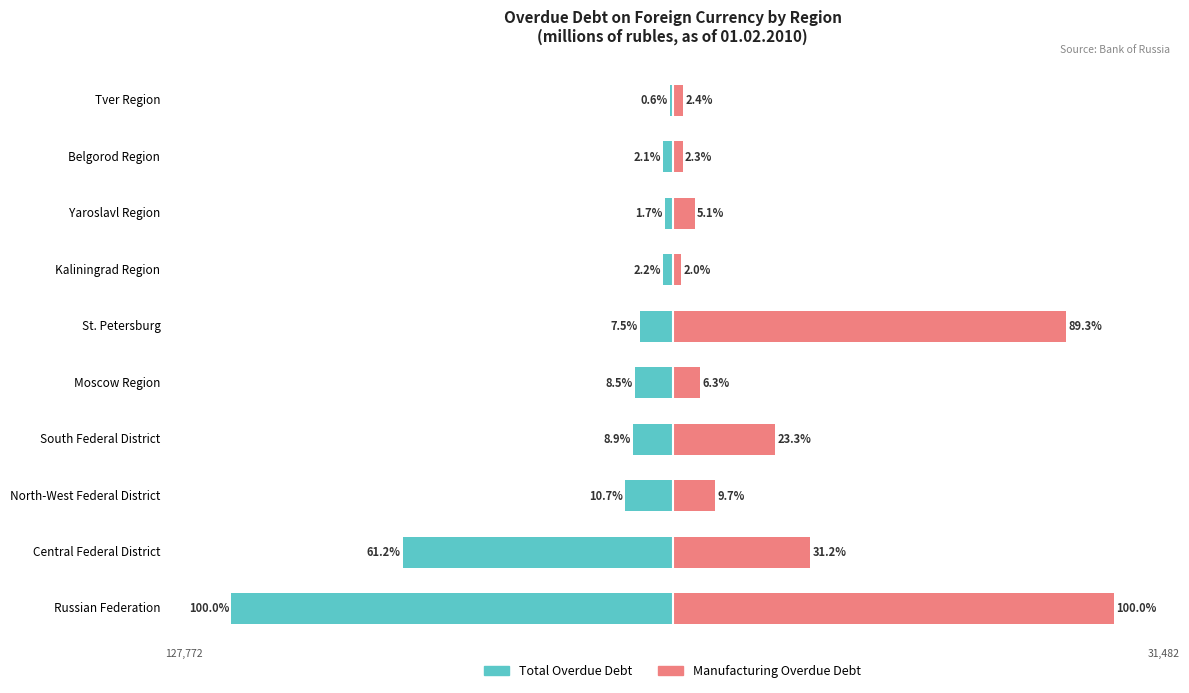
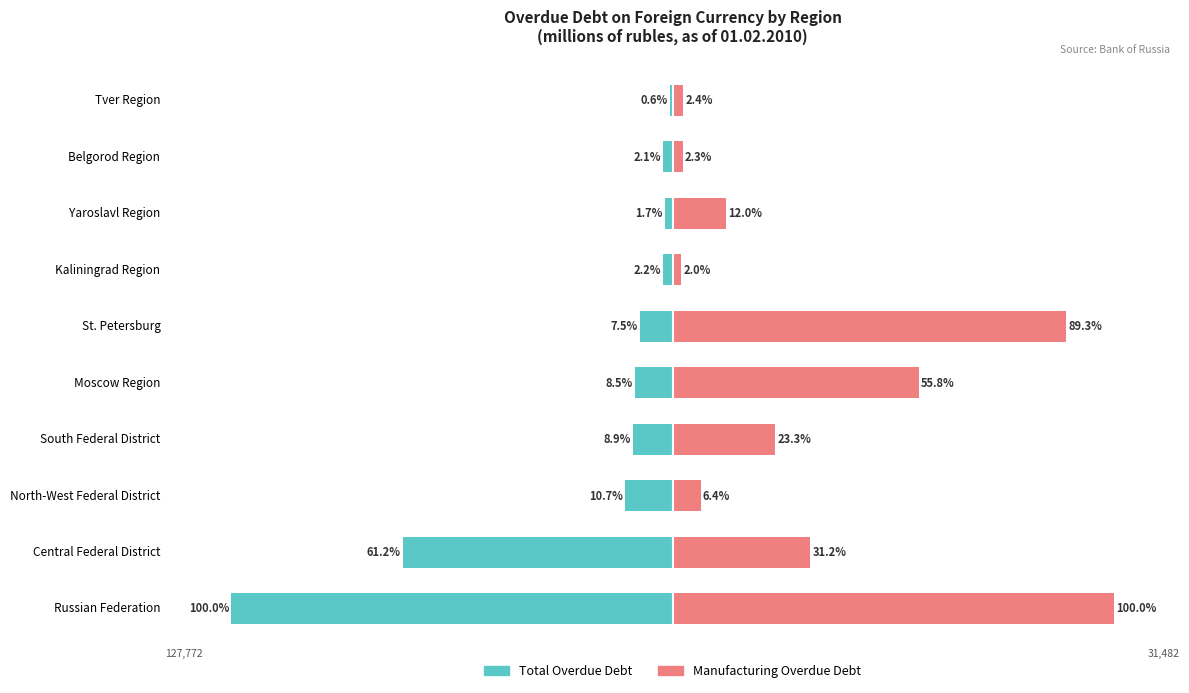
Manufacturing Overdue Debt, Yaroslavl Region: 5.1% -> 12.0%
Manufacturing Overdue Debt, Moscow Region: 6.3% -> 55.8%
Manufacturing Overdue Debt, North-West Federal District: 9.7% -> 6.4%
